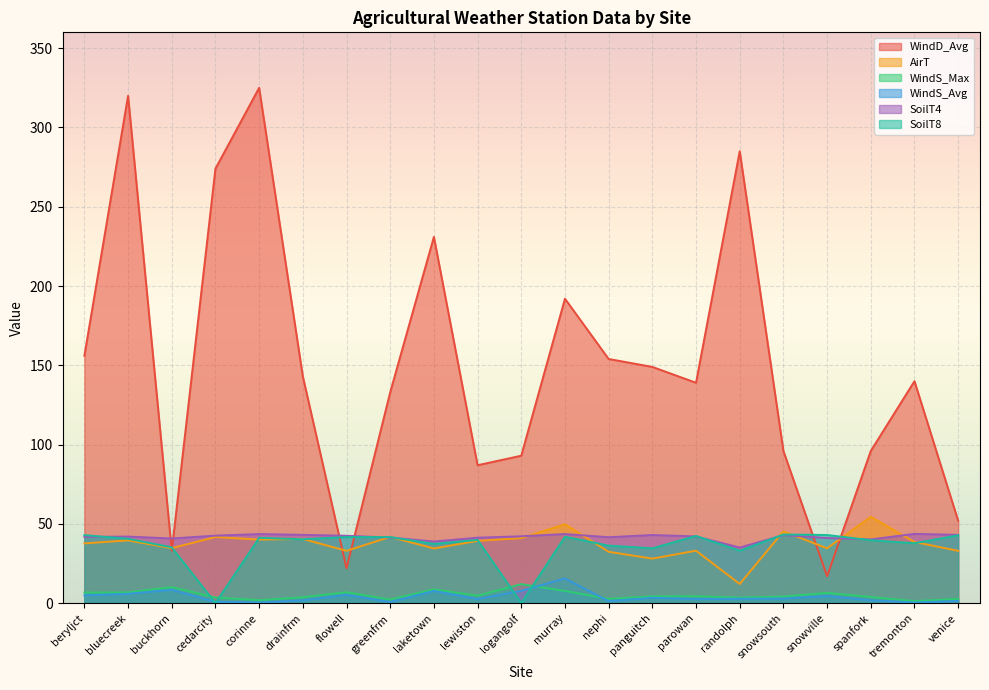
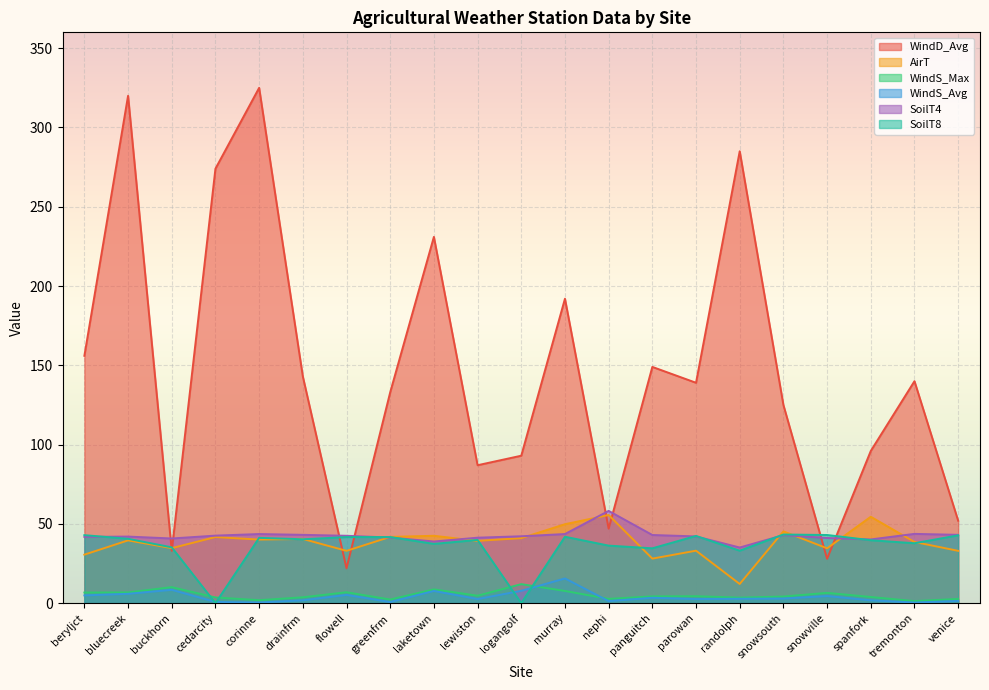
AirT, beryljct: 38 -> 31
AirT, laketown: 35 -> 43
WindD_Avg, nephi: 154 -> 47
AirT, nephi: 32 -> 56
SoilT4, nephi: 42 -> 58
WindD_Avg, snowsouth: 96 -> 125
WindD_Avg, snowville: 17 -> 28
